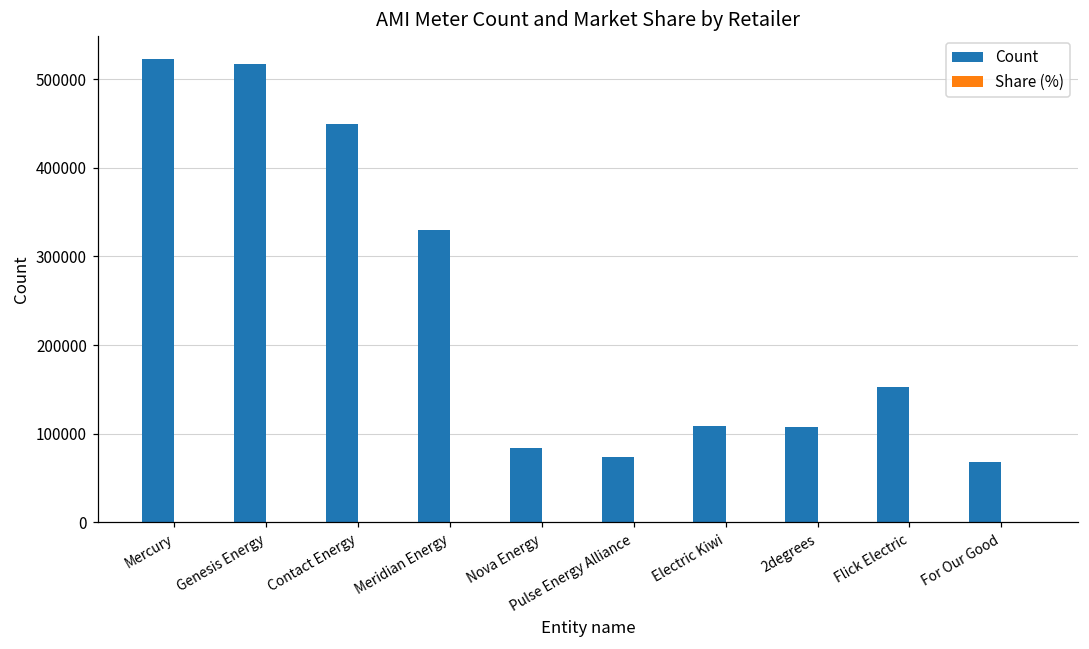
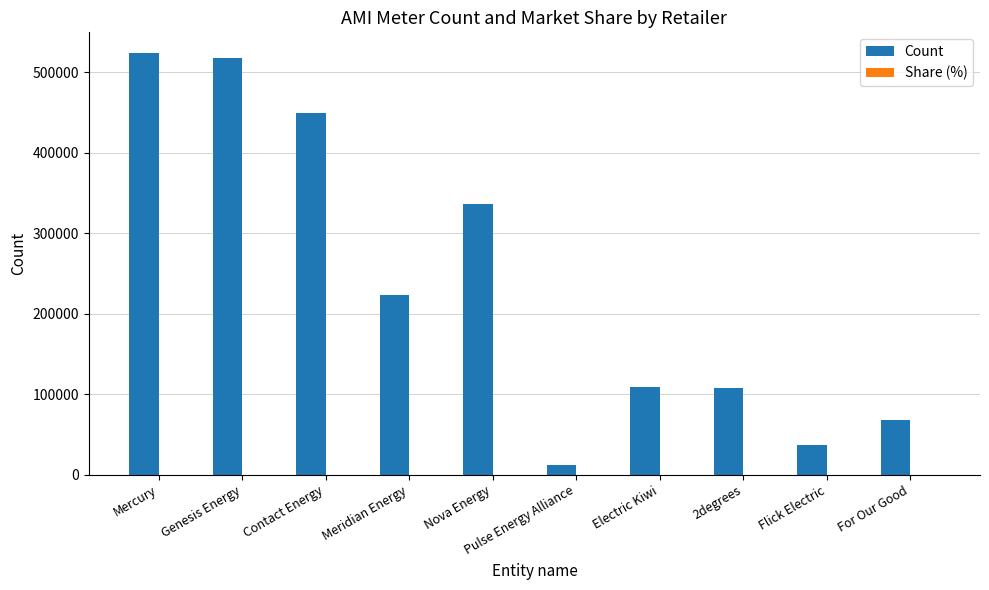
Count, Meridian Energy: 330000 -> 220000
Count, Nova Energy: 80000 -> 340000
Count, Pulse Energy Alliance: 70000 -> 10000
Count, Flick Electric: 150000 -> 40000
